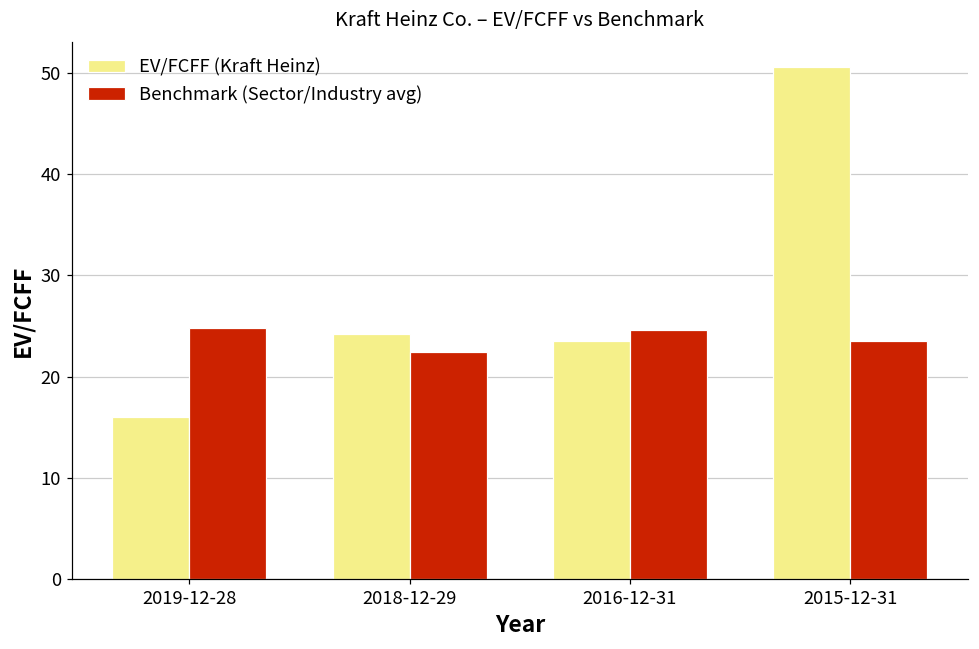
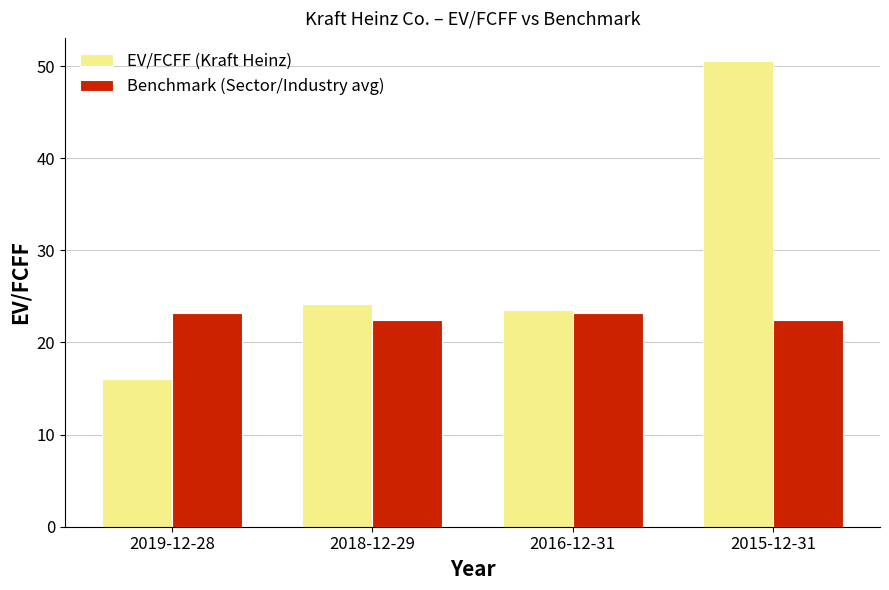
Benchmark (Sector/Industry avg), 2019-12-28: 25 -> 23
Benchmark (Sector/Industry avg), 2016-12-31: 25 -> 23
Benchmark (Sector/Industry avg), 2015-12-31: 24 -> 22
